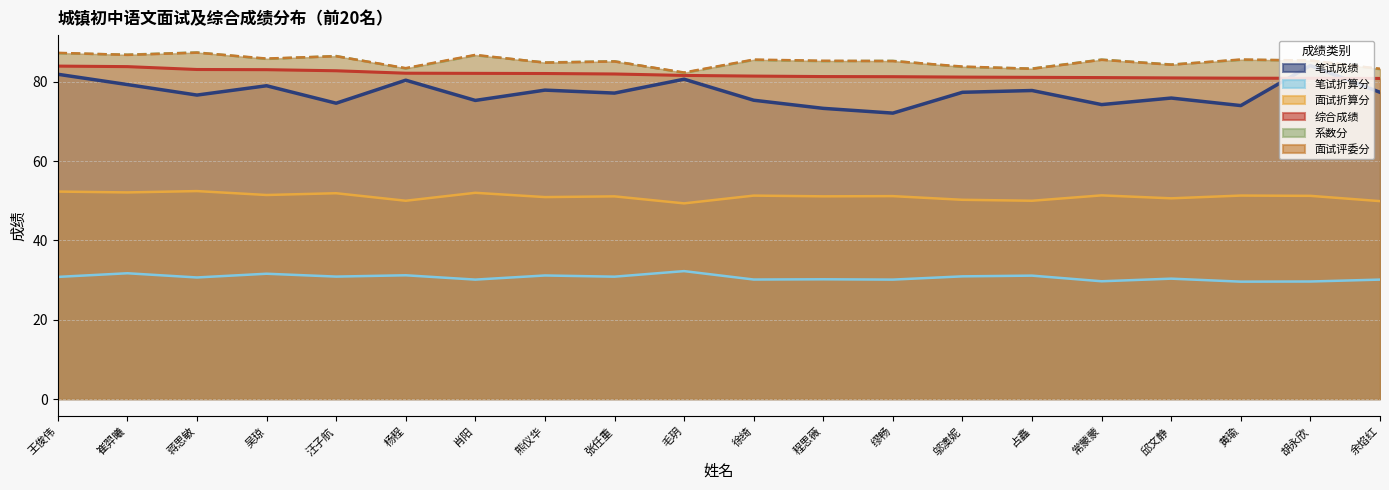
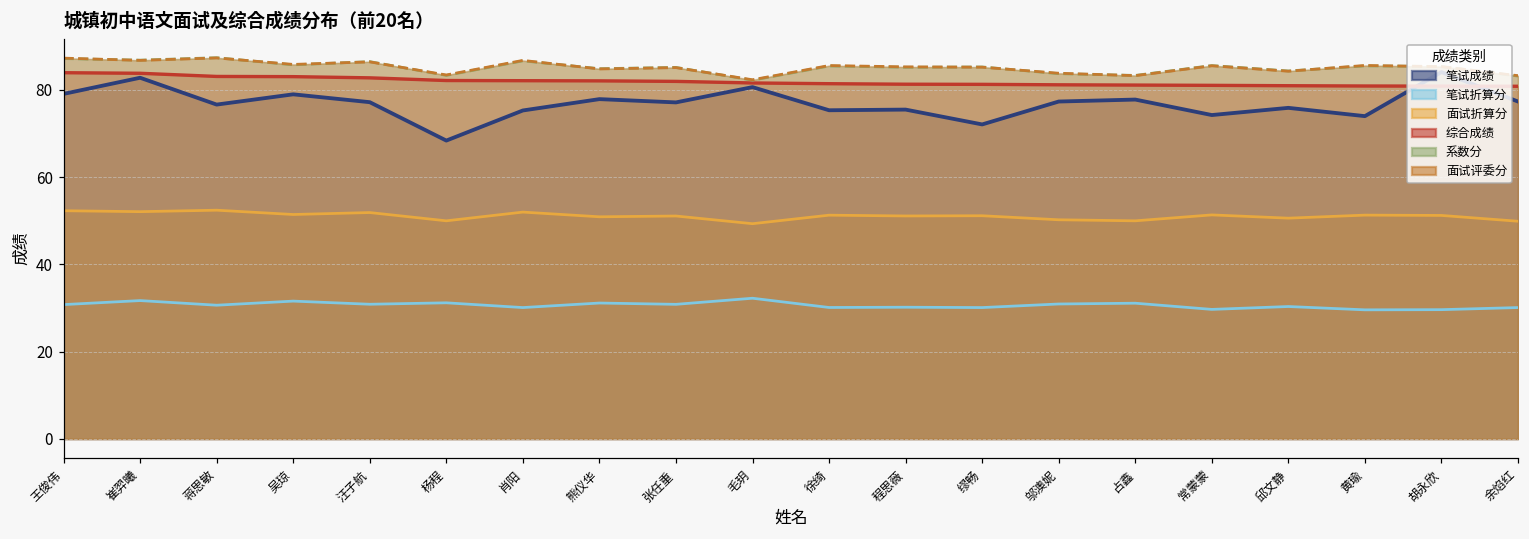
笔试成绩, 王俊伟: 82 -> 79
笔试成绩, 崔羿曦: 79 -> 83
笔试成绩, 汪子航: 75 -> 77
笔试成绩, 杨程: 80 -> 68
笔试成绩, 程思薇: 73 -> 76
